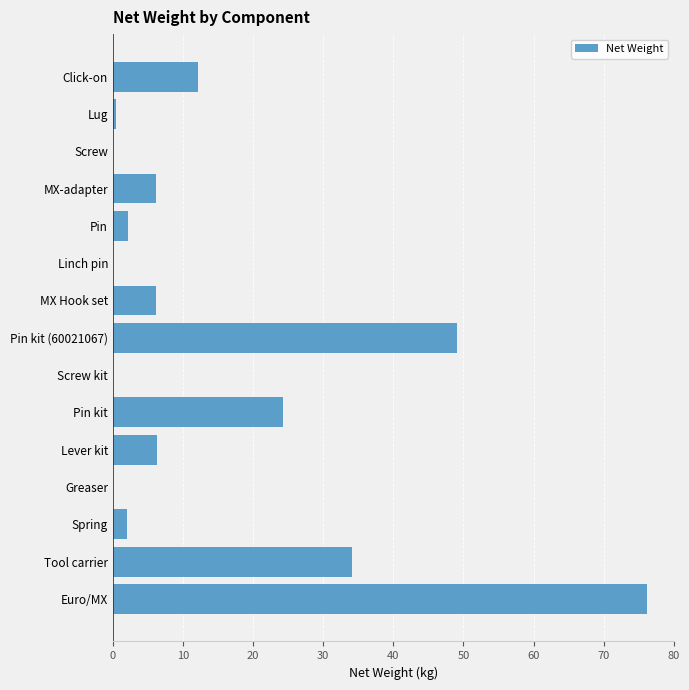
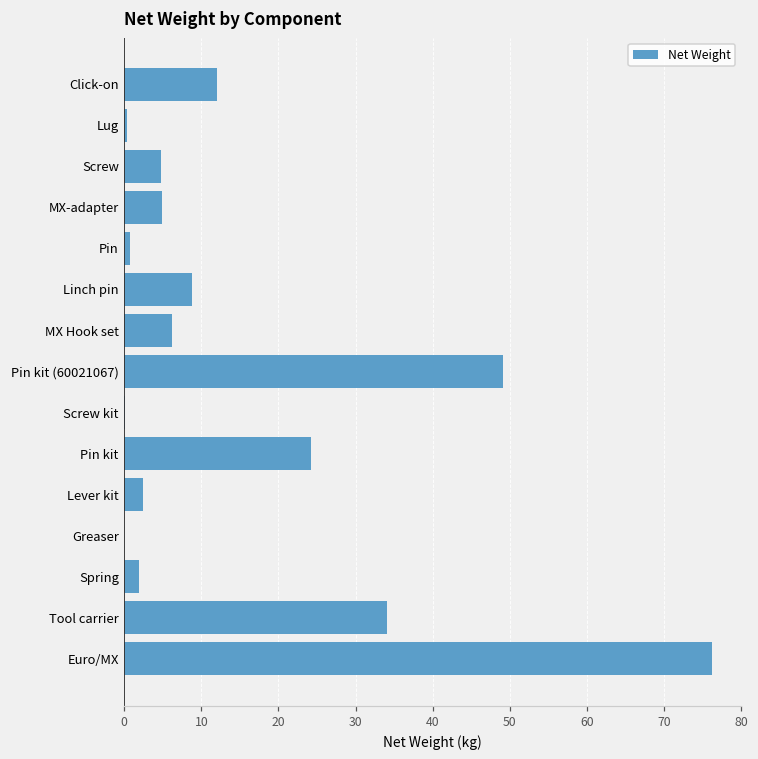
Screw: 0 -> 5
MX-adapter: 6 -> 5
Pin: 2 -> 1
Linch pin: 0 -> 9
Lever kit: 6 -> 3
